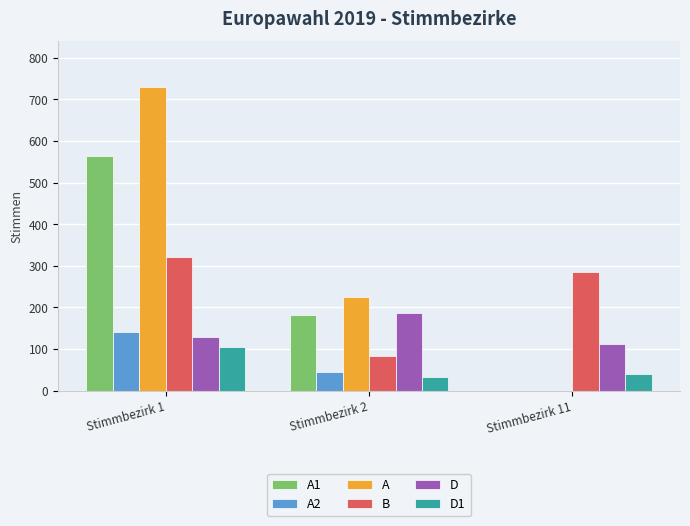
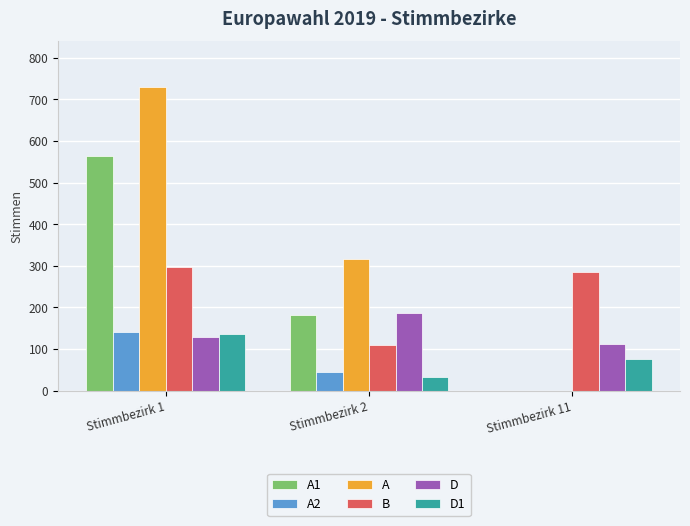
B, Stimmbezirk 1: 320 -> 300
D1, Stimmbezirk 1: 110 -> 140
A, Stimmbezirk 2: 230 -> 320
B, Stimmbezirk 2: 80 -> 110
D1, Stimmbezirk 11: 40 -> 80
